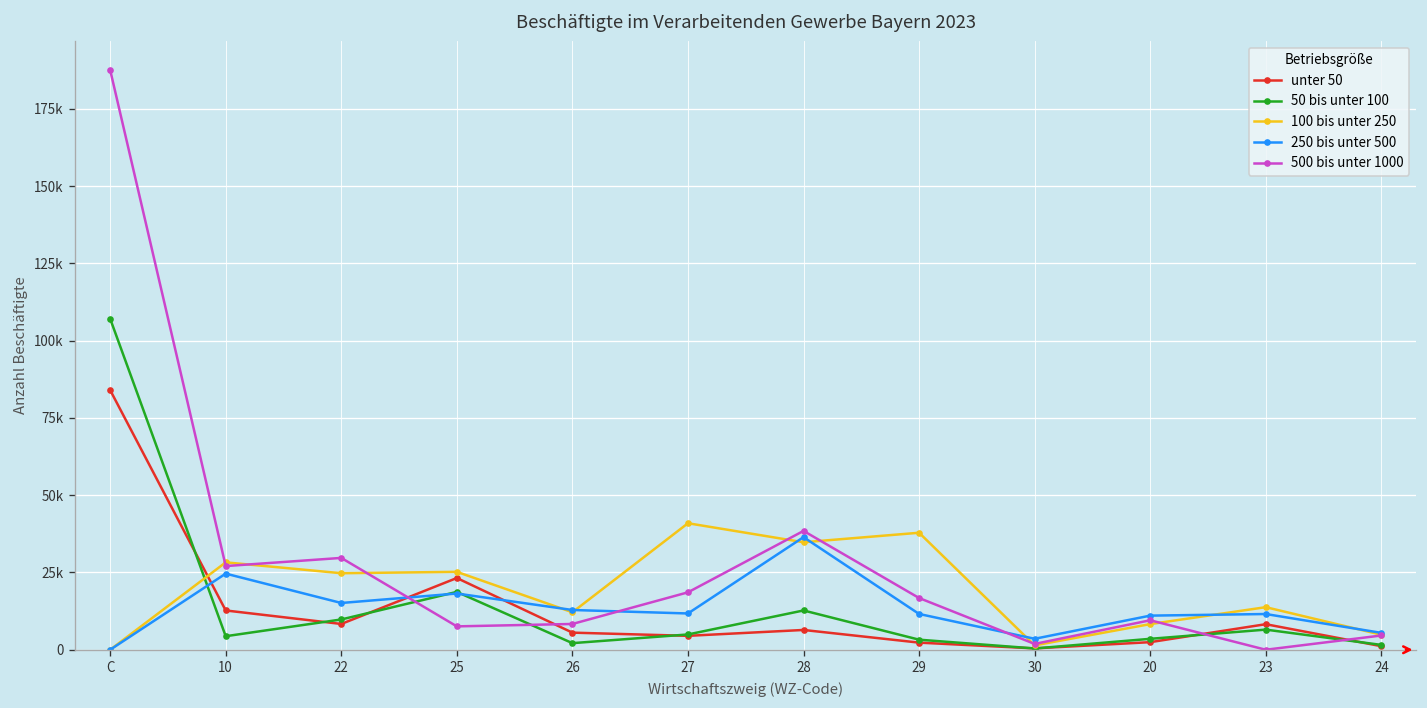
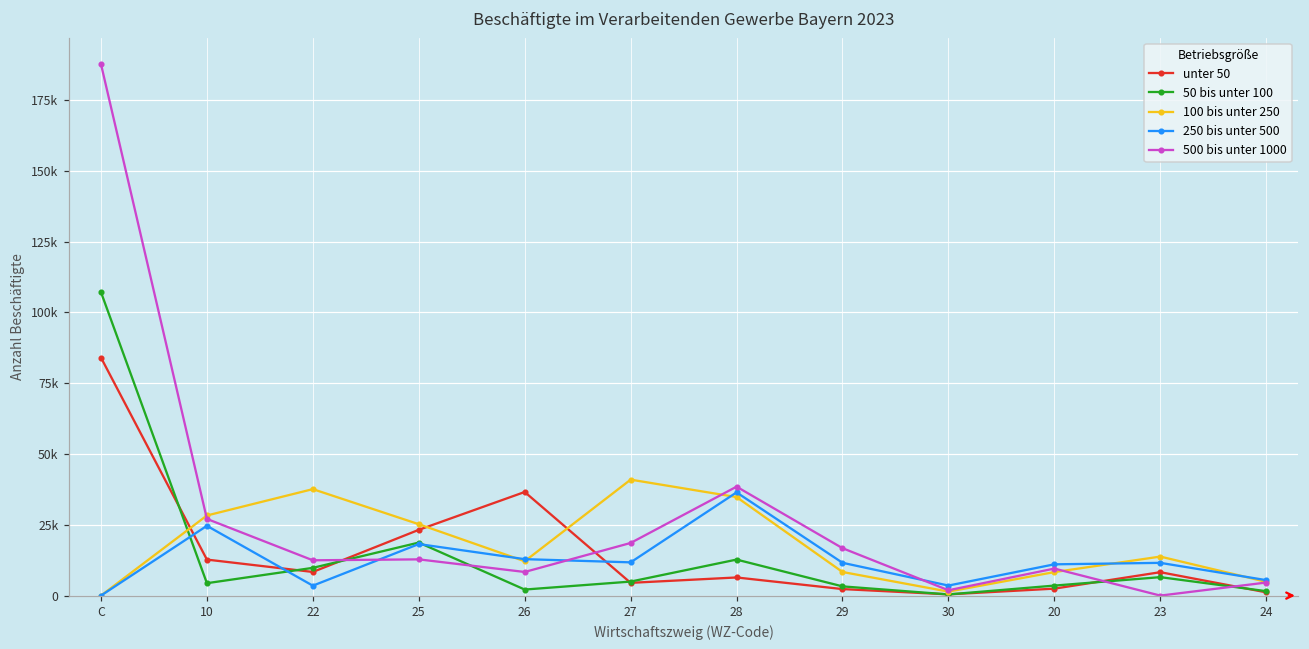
100 bis unter 250, 22: 25000 -> 38000
250 bis unter 500, 22: 15000 -> 4000
500 bis unter 1000, 22: 30000 -> 12000
500 bis unter 1000, 25: 8000 -> 13000
unter 50, 26: 6000 -> 37000
100 bis unter 250, 29: 38000 -> 8000
